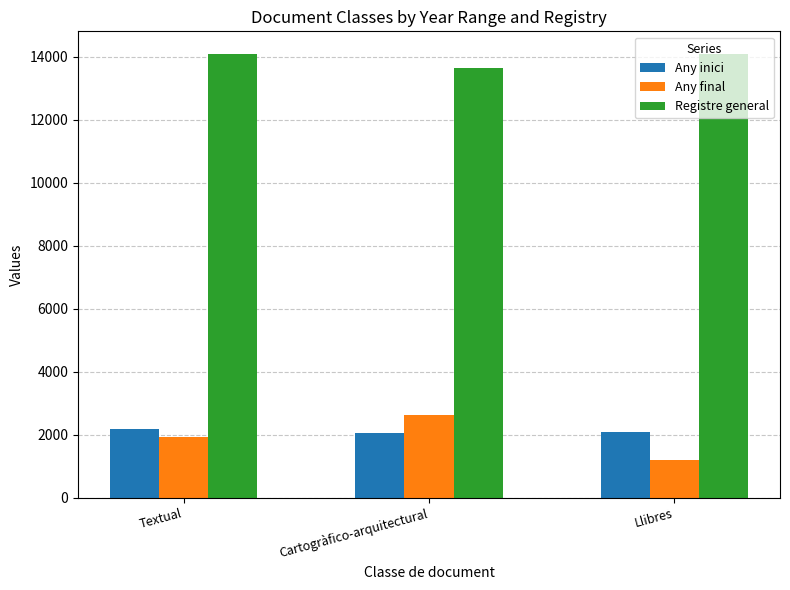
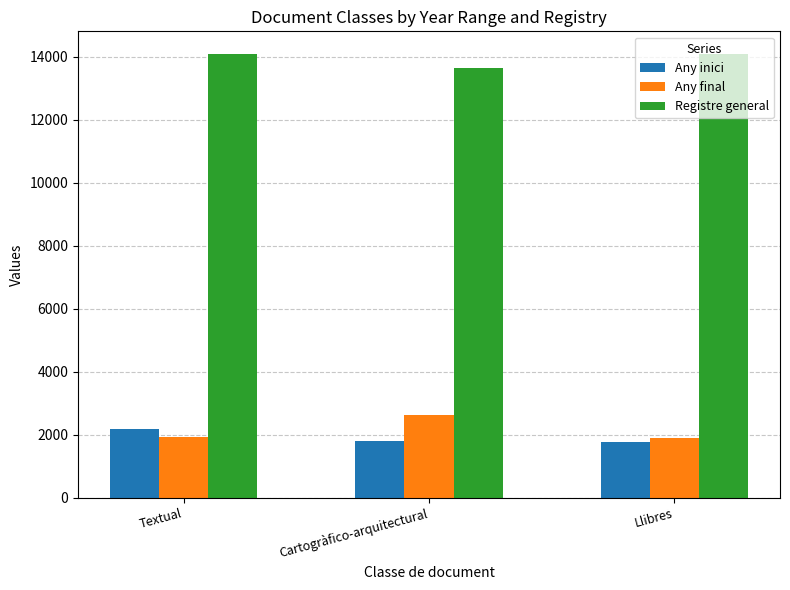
Any inici, Cartogràfico-arquitectural: 2100 -> 1800
Any inici, Llibres: 2100 -> 1800
Any final, Llibres: 1200 -> 1900
